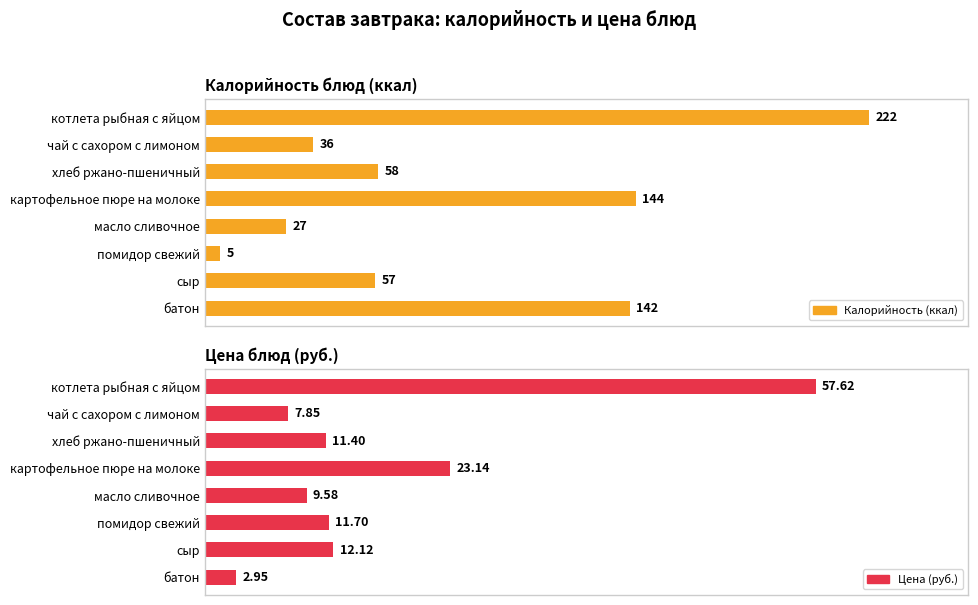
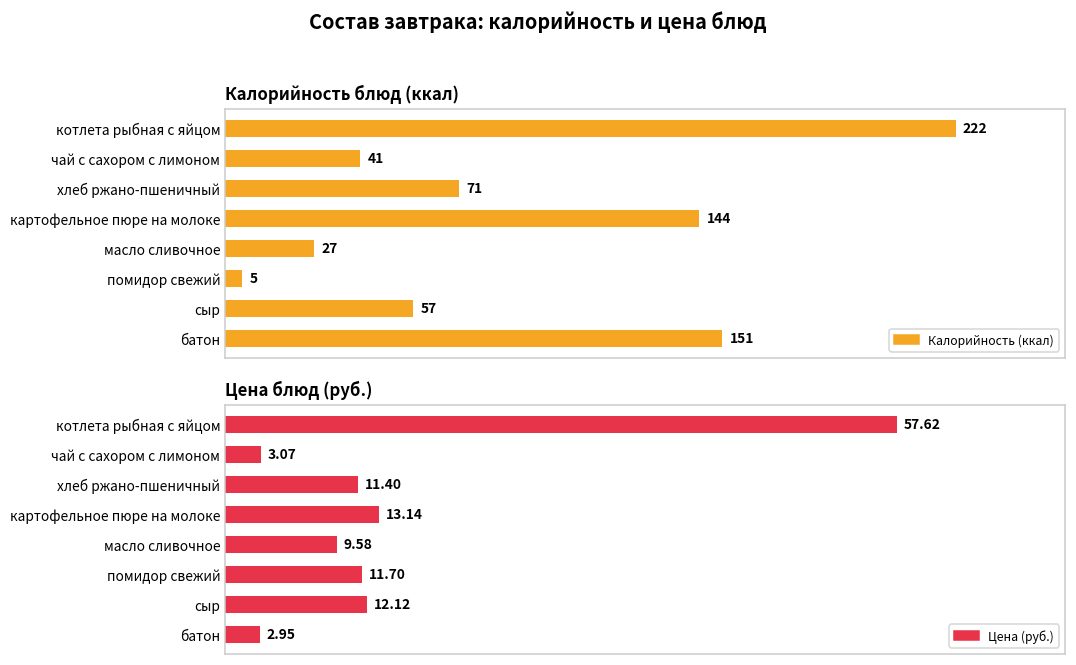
Калорийность блюд (ккал), чай с сахором с лимоном: 36 -> 41
Калорийность блюд (ккал), хлеб ржано-пшеничный: 58 -> 71
Калорийность блюд (ккал), батон: 142 -> 151
Цена блюд (руб.), чай с сахором с лимоном: 7.85 -> 3.07
Цена блюд (руб.), картофельное пюре на молоке: 23.14 -> 13.14
